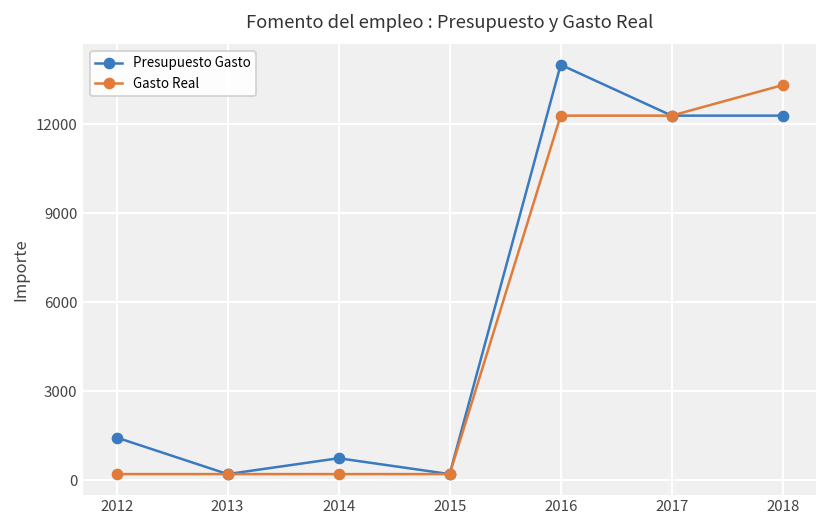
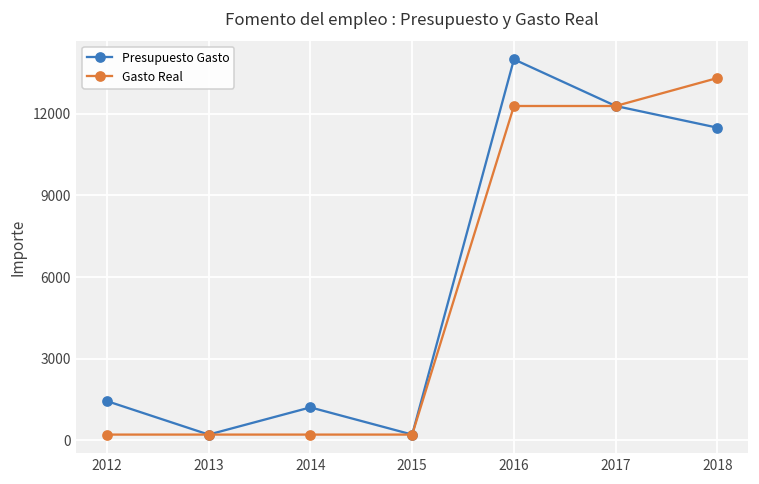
Presupuesto Gasto, 2014: 700 -> 1200
Presupuesto Gasto, 2018: 12300 -> 11500
